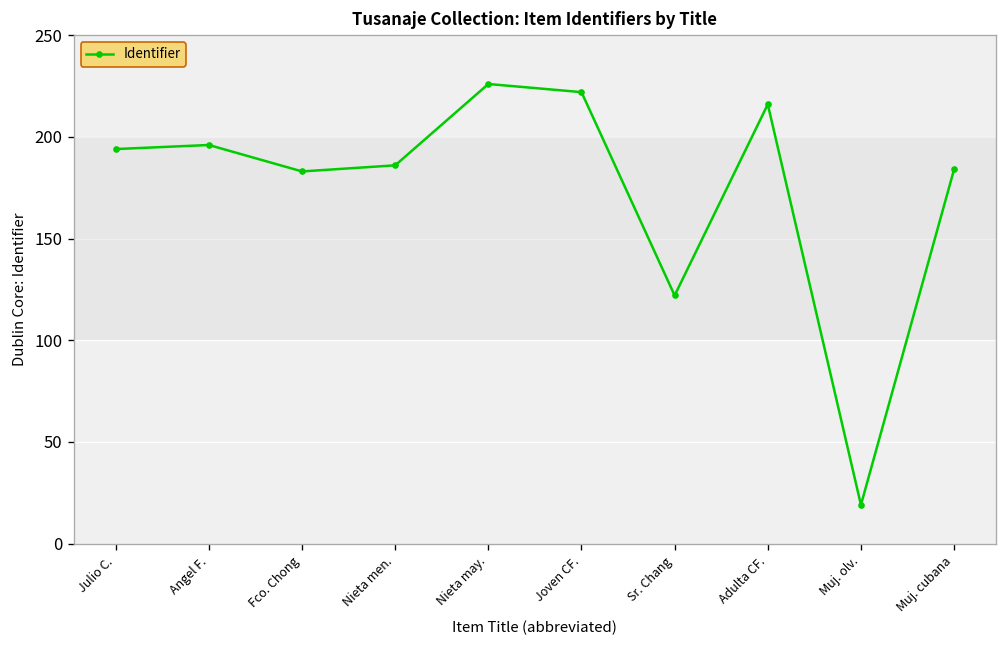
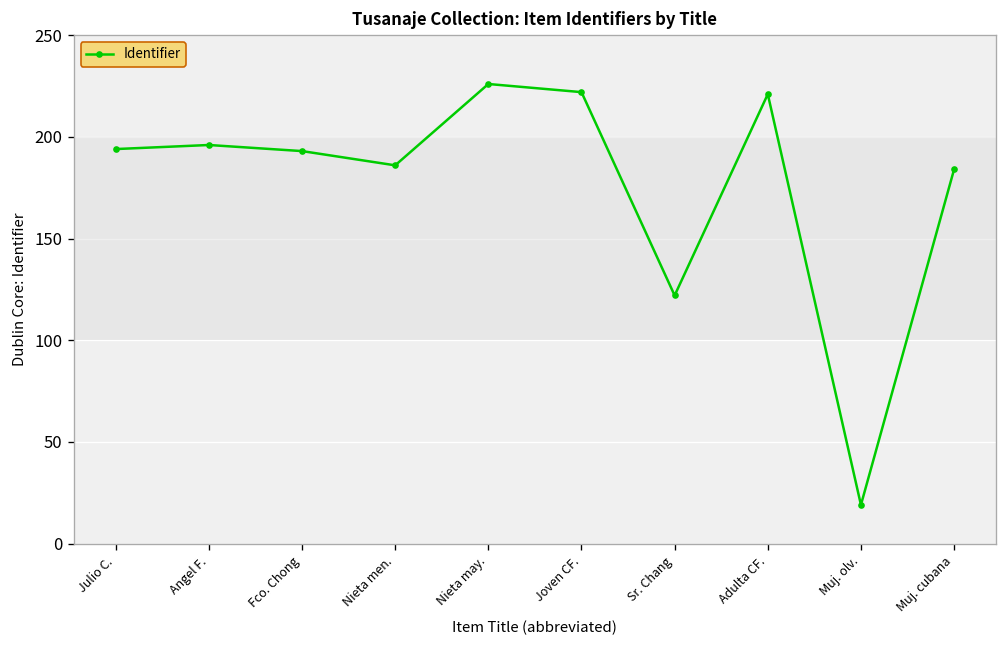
Fco. Chong: 183 -> 193
Adulta CF.: 216 -> 221
